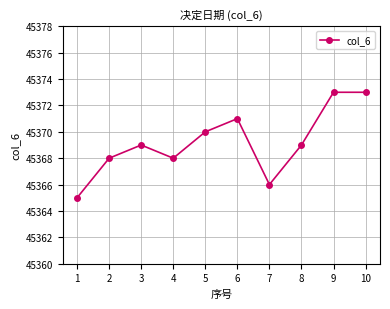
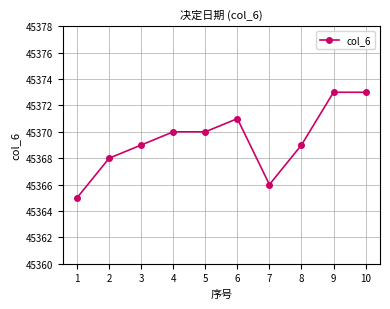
4: 45368 -> 45370
